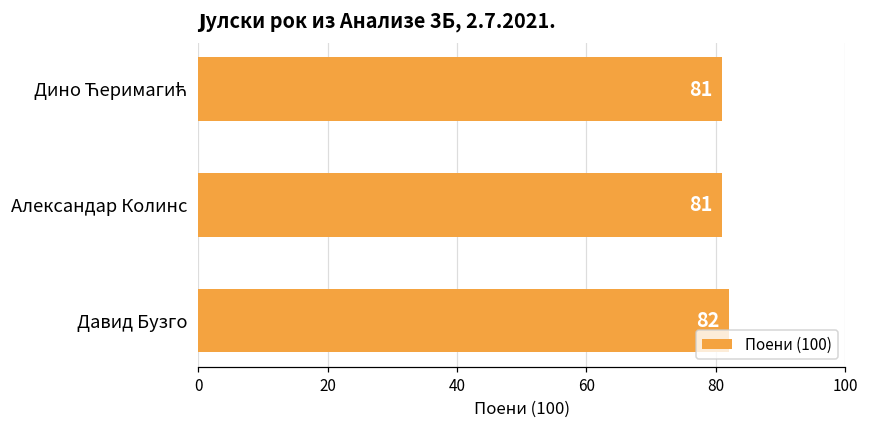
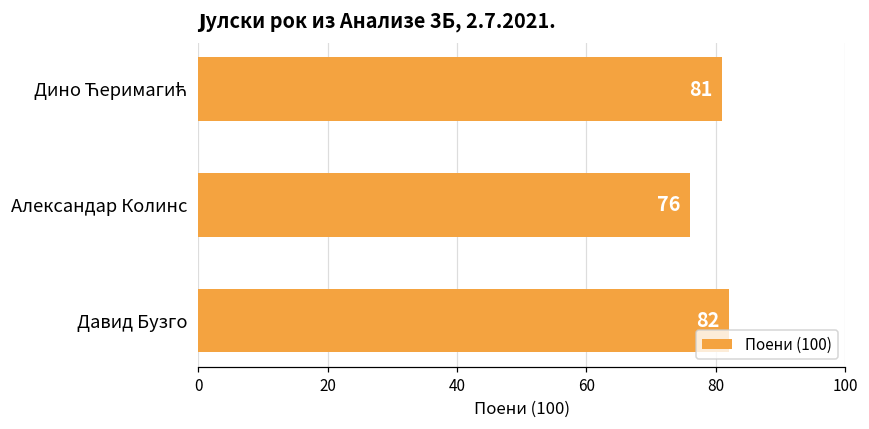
Александар Колинс: 81 -> 76
